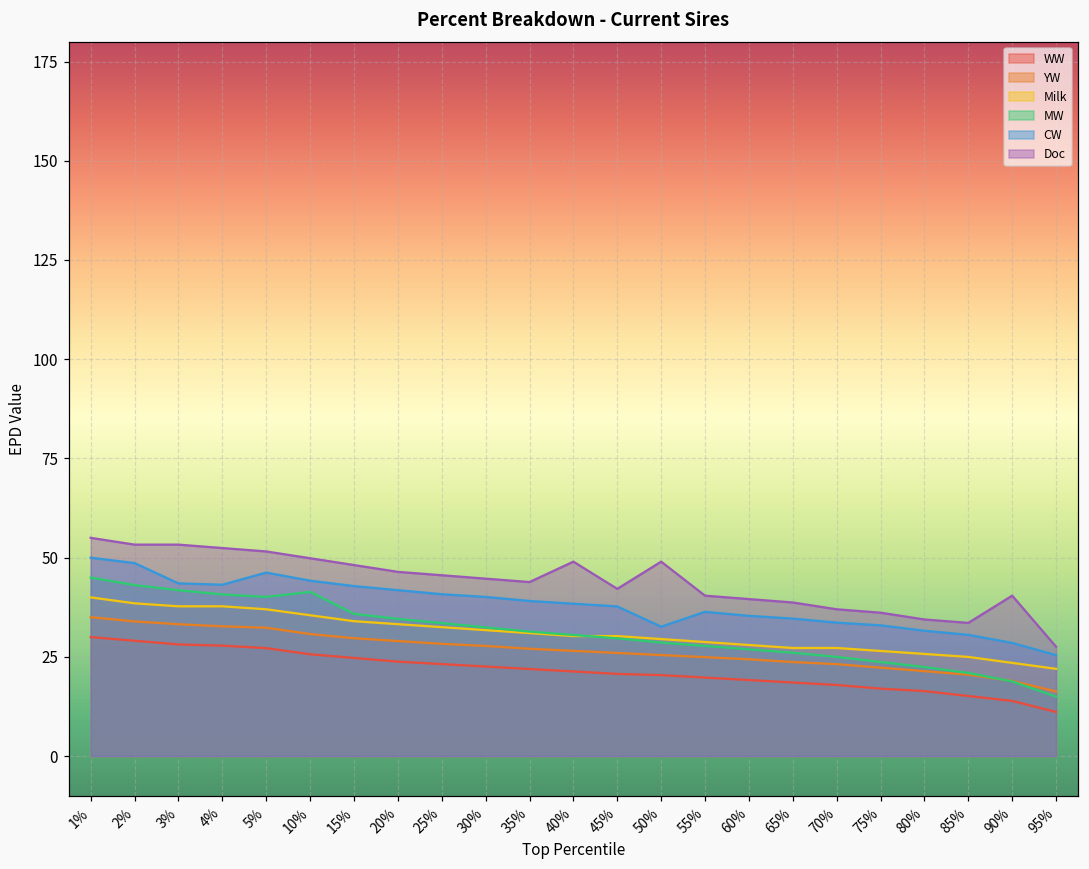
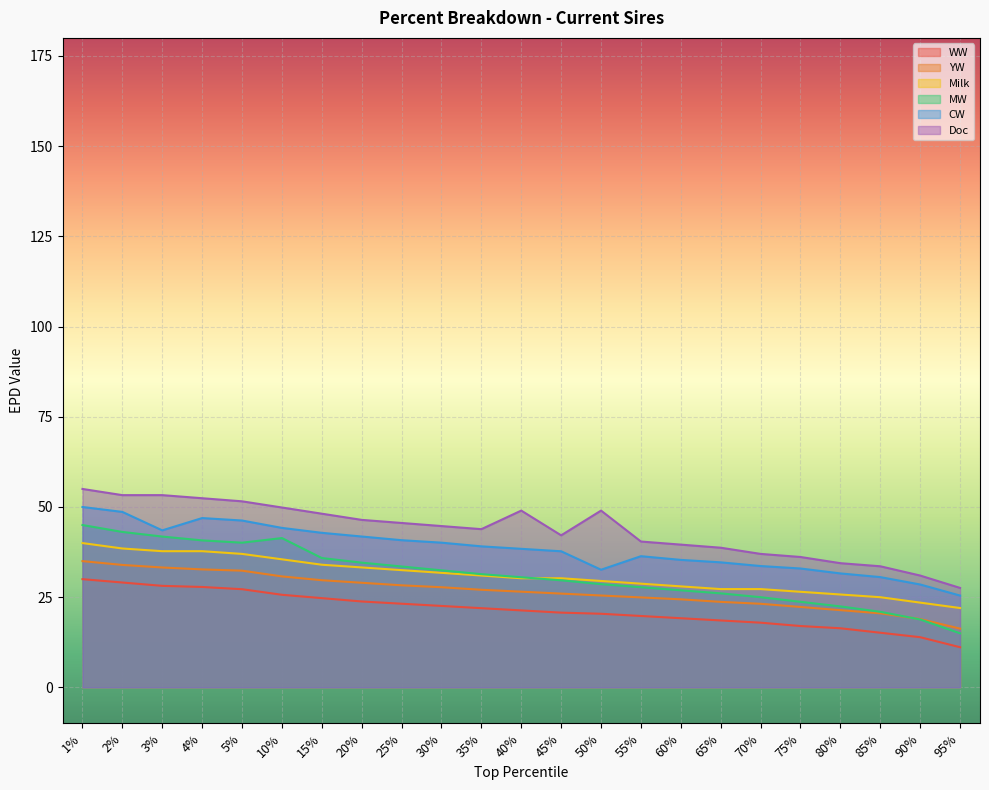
CW, 4%: 43 -> 47
Doc, 90%: 40 -> 31
